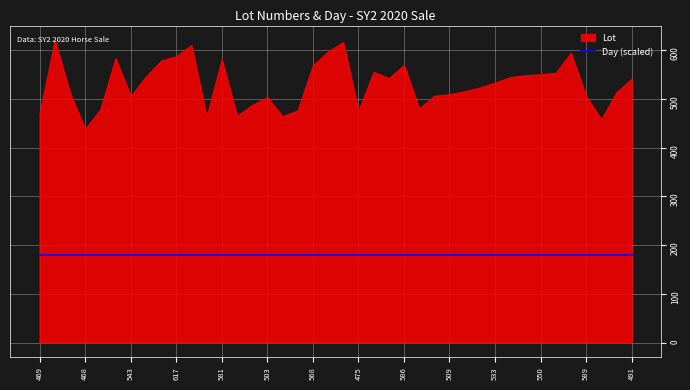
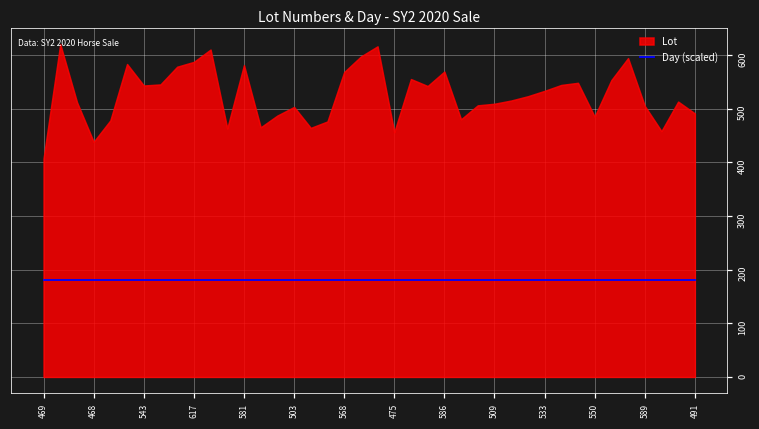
Lot, 469: 470 -> 410
Lot, 543: 510 -> 540
Lot, 475: 480 -> 460
Lot, 550: 550 -> 490
Lot, 491: 540 -> 490
